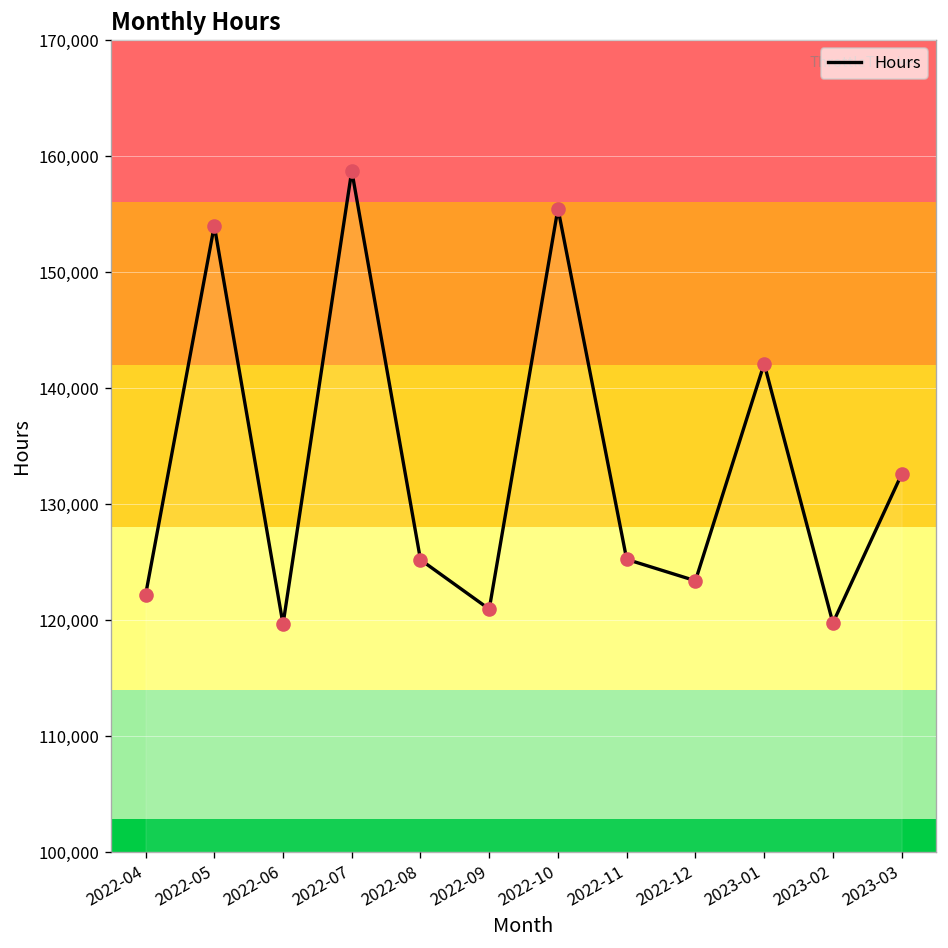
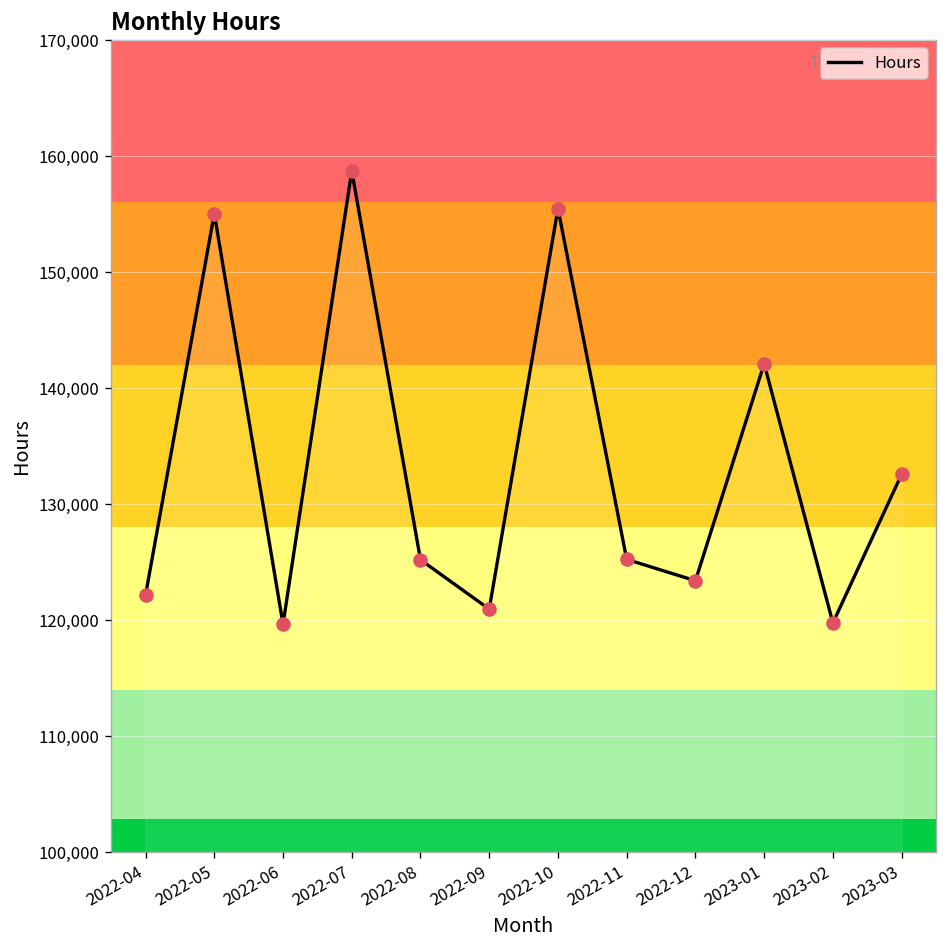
2022-05: 154,000 -> 155,000
